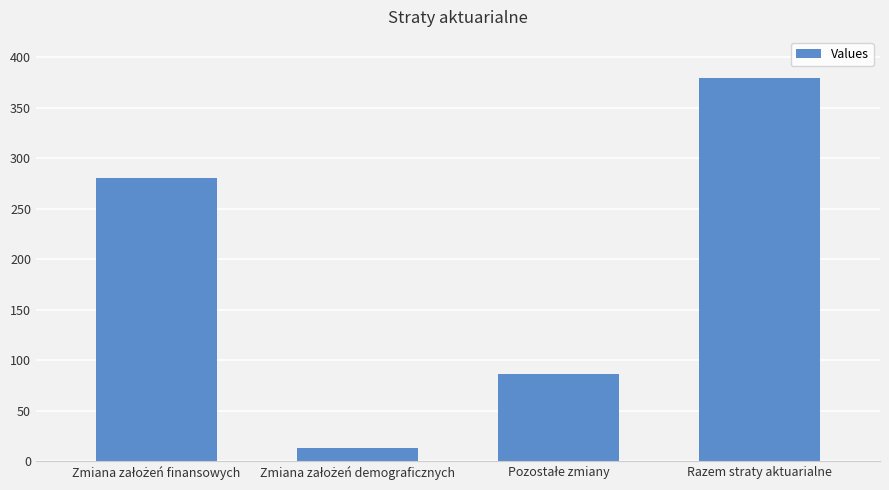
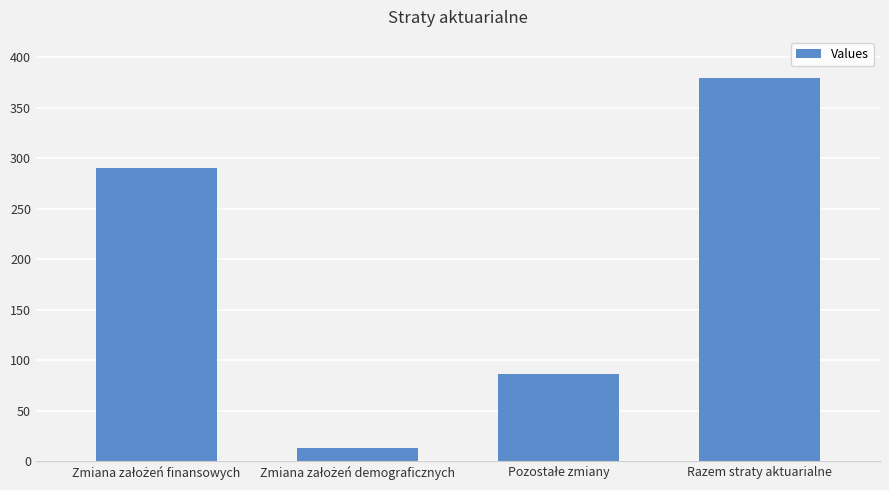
Zmiana założeń finansowych: 280 -> 290
